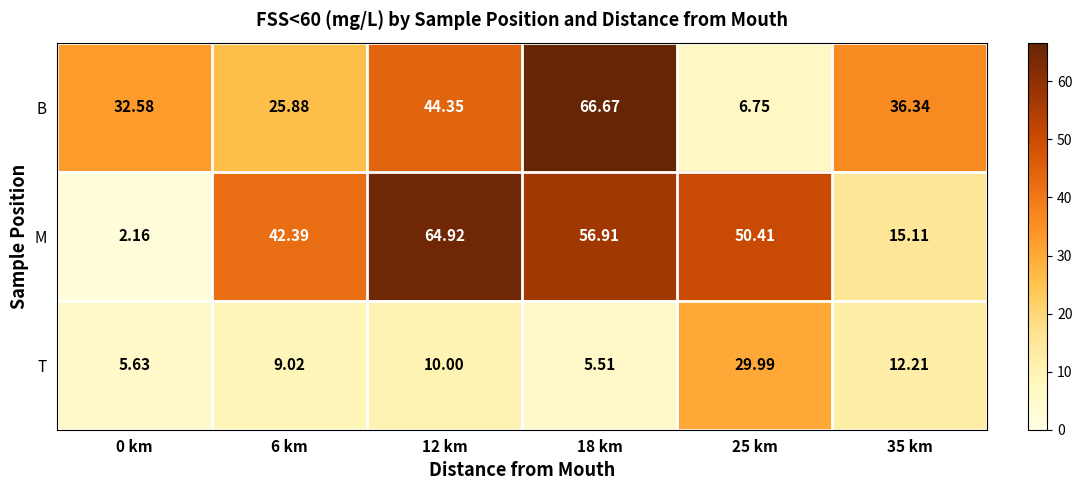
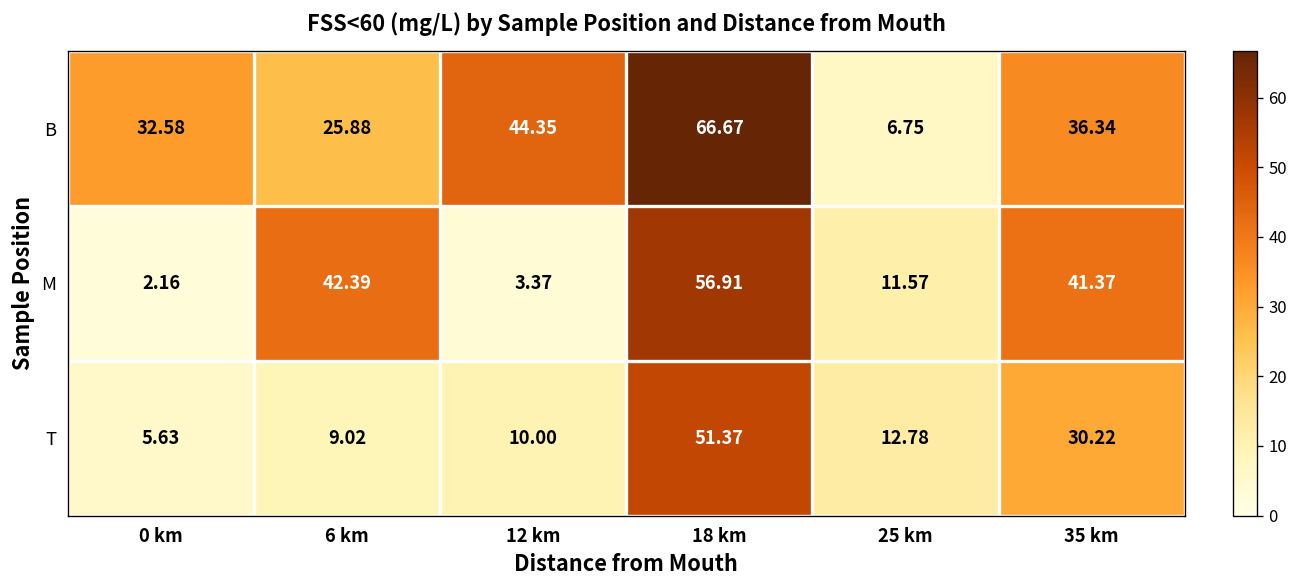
M, 12 km: 64.92 -> 3.37
M, 25 km: 50.41 -> 11.57
M, 35 km: 15.11 -> 41.37
T, 18 km: 5.51 -> 51.37
T, 25 km: 29.99 -> 12.78
T, 35 km: 12.21 -> 30.22
